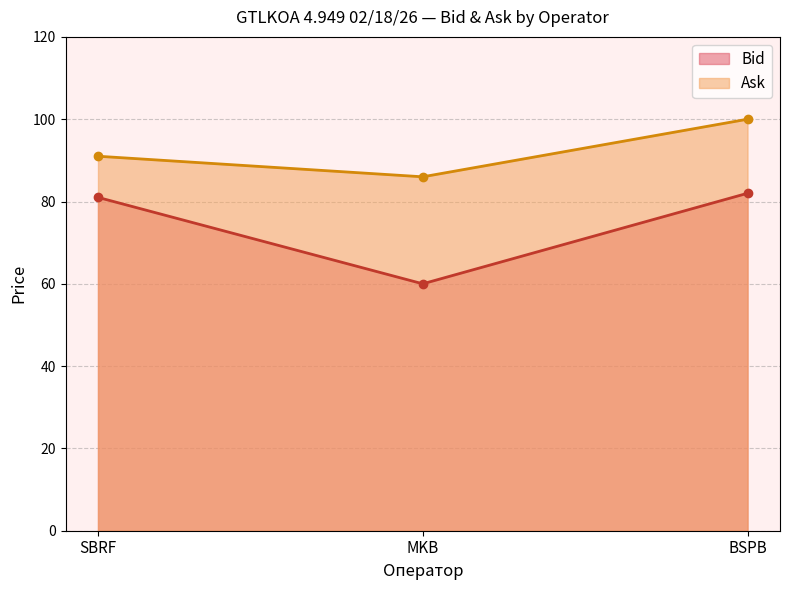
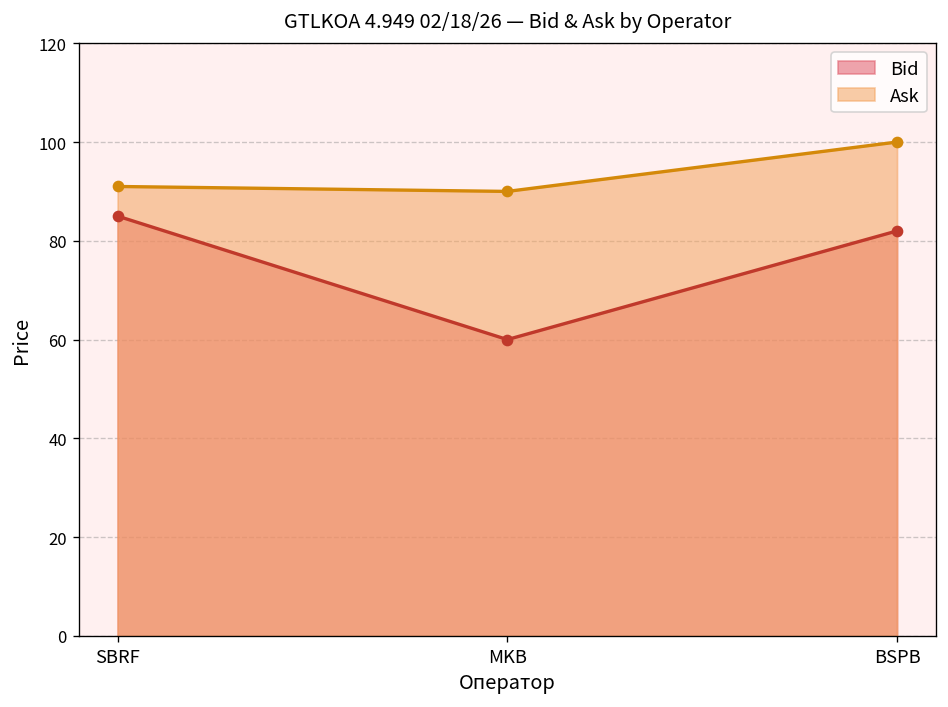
Bid, SBRF: 81 -> 85
Ask, MKB: 86 -> 90
